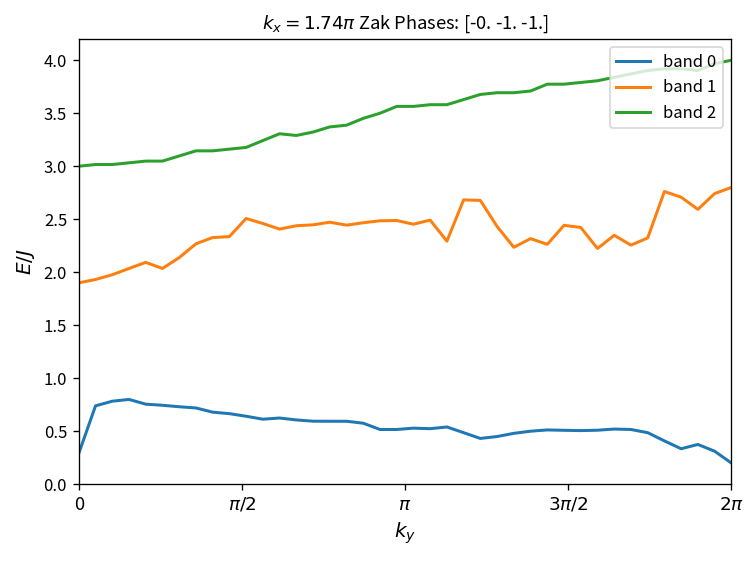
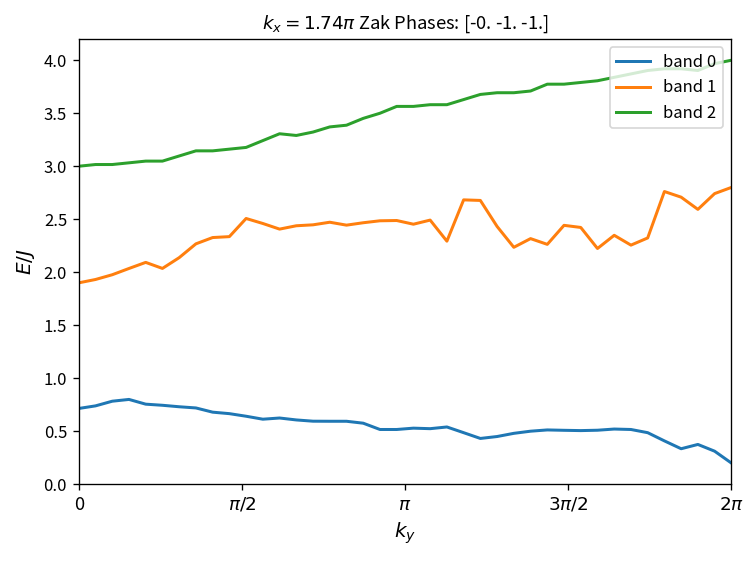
band 0, 0: 0.3 -> 0.7
